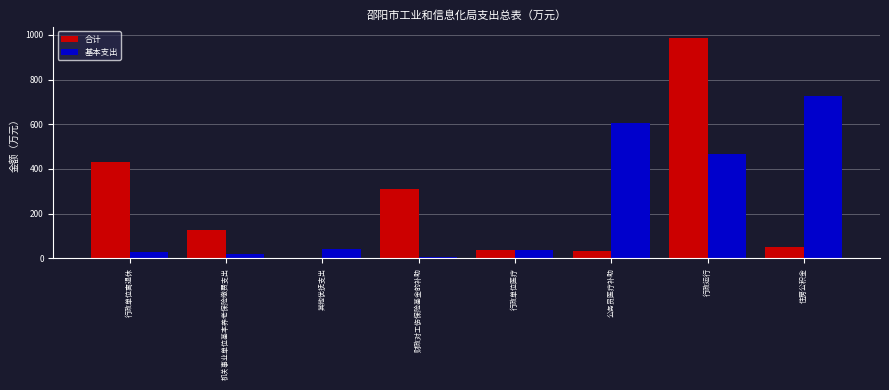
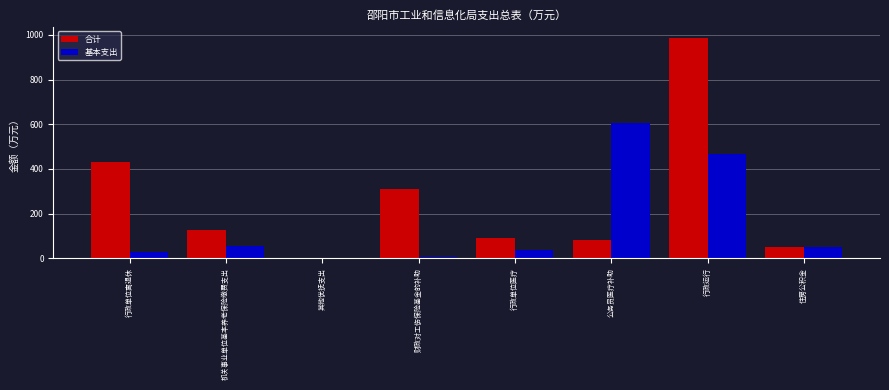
基本支出, 机关事业单位基本养老保险缴费支出: 20 -> 50
基本支出, 其他优抚支出: 40 -> 0
合计, 行政单位医疗: 40 -> 90
合计, 公务员医疗补助: 30 -> 80
基本支出, 住房公积金: 730 -> 50
